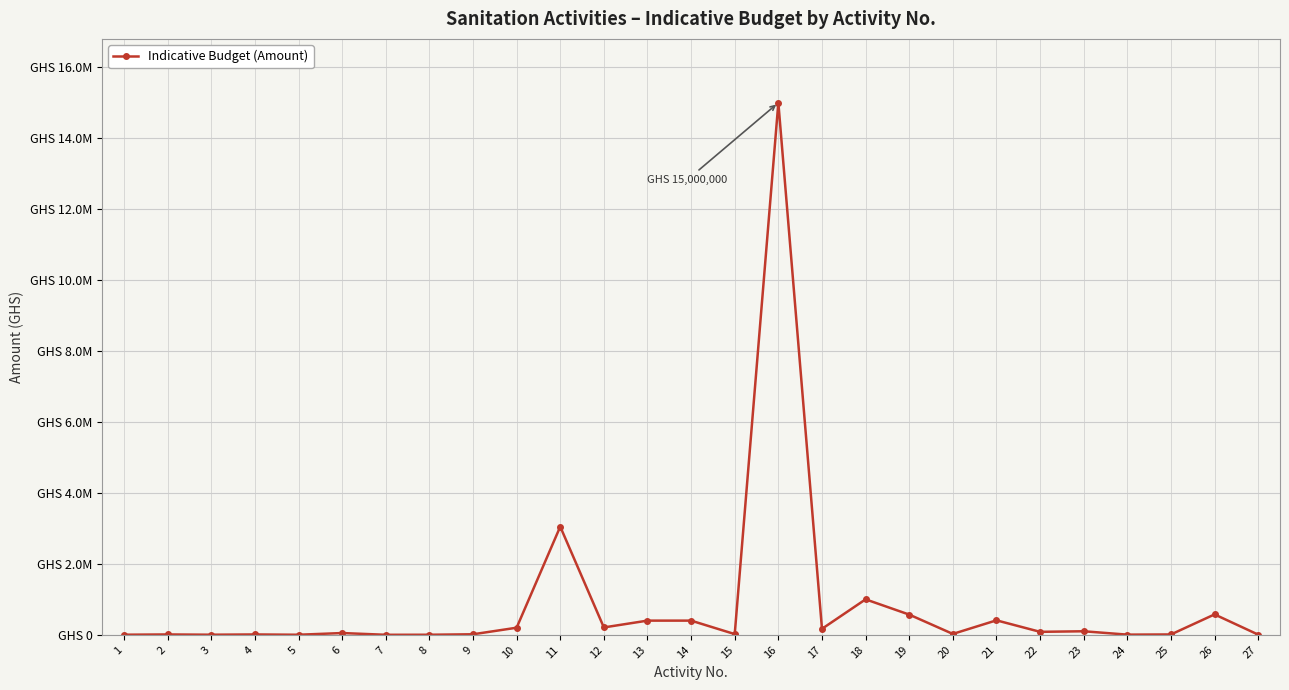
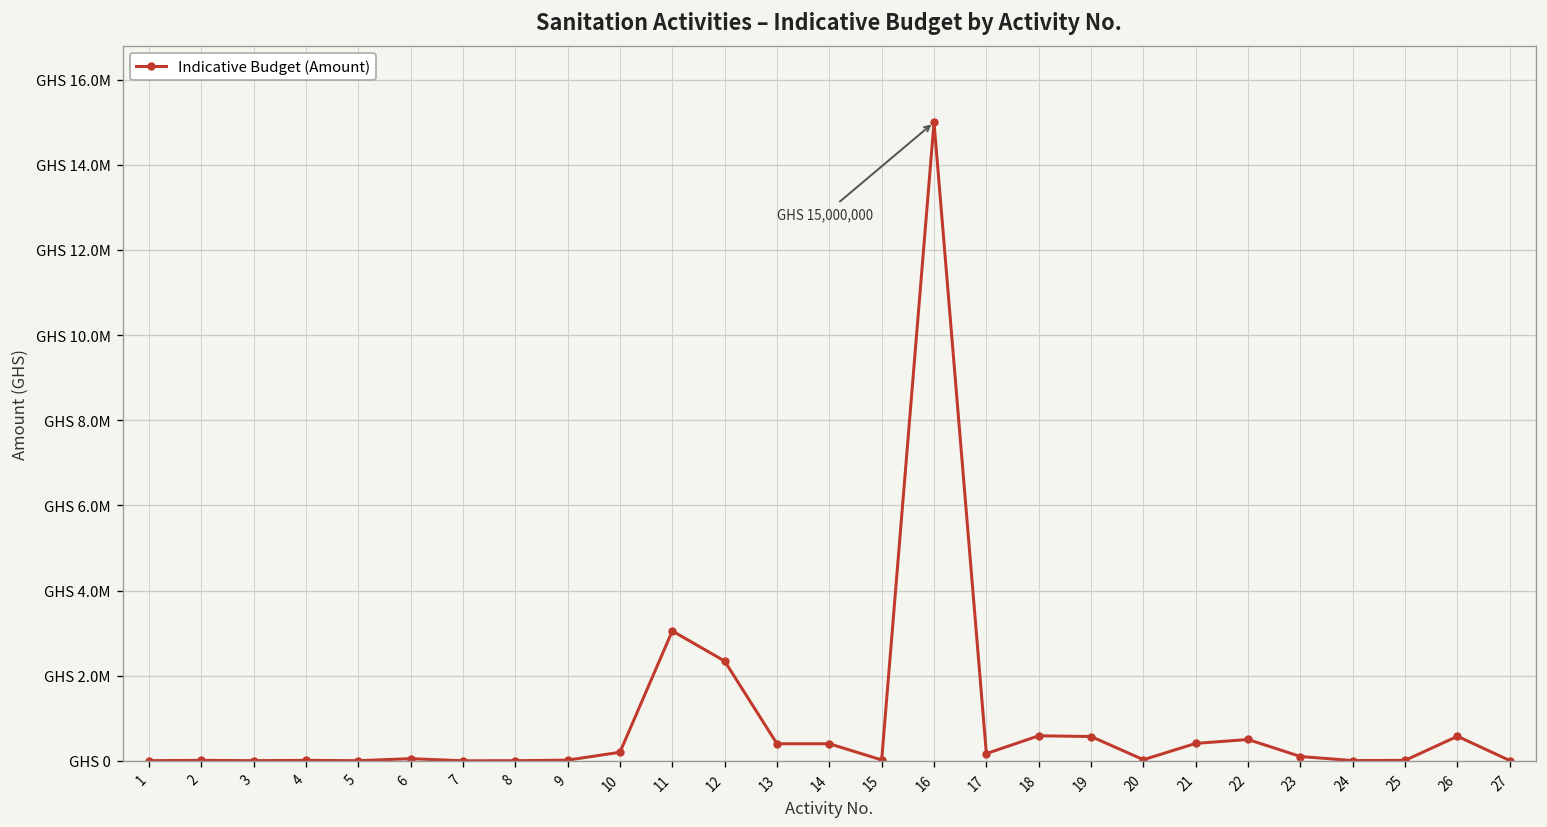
12: GHS 200000 -> GHS 2300000
18: GHS 1000000 -> GHS 600000
22: GHS 100000 -> GHS 500000
